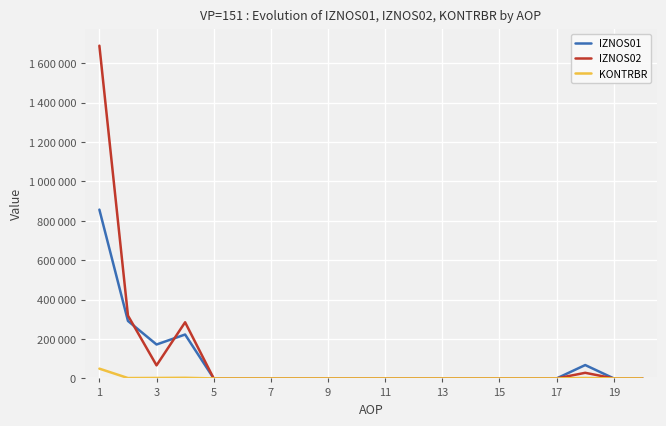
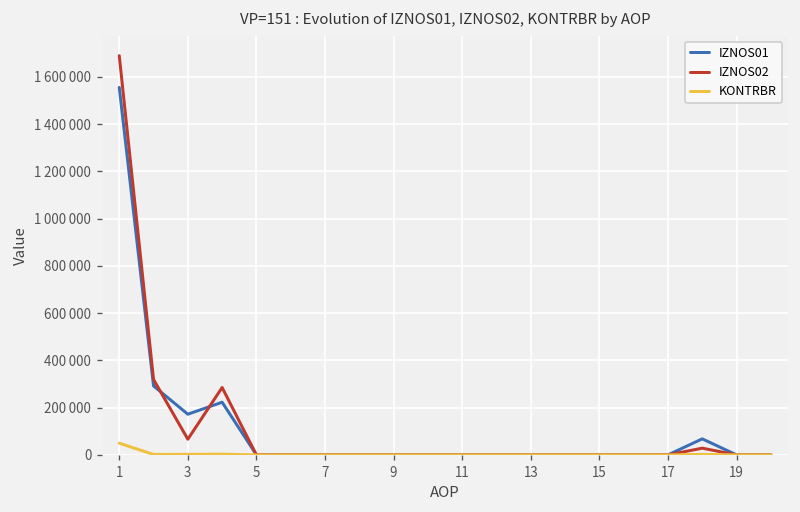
IZNOS01, 1: 860000 -> 1560000
